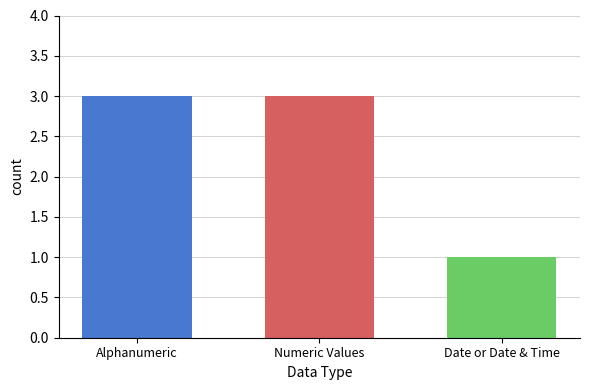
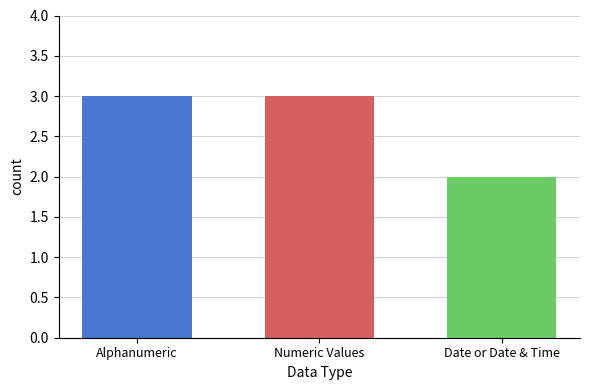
Date or Date & Time: 1 -> 2
